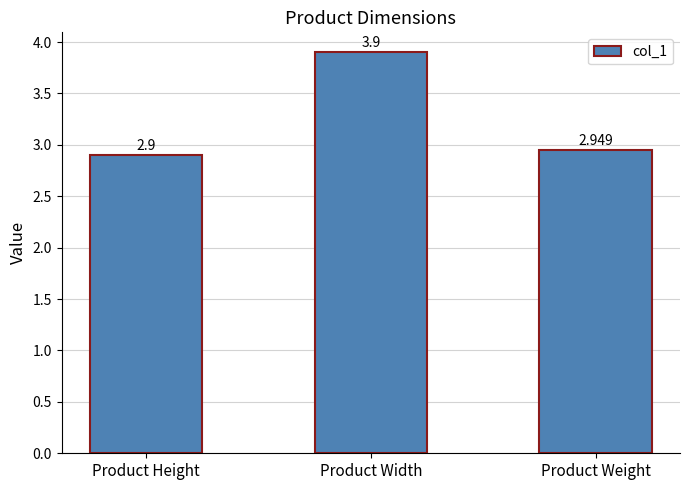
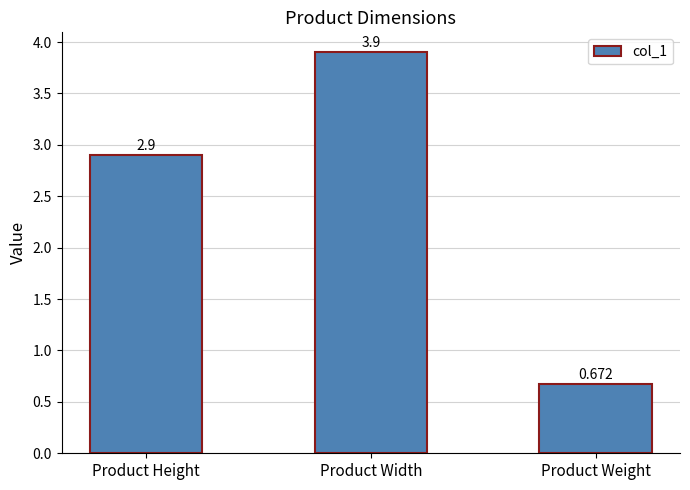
Product Weight: 2.949 -> 0.672
